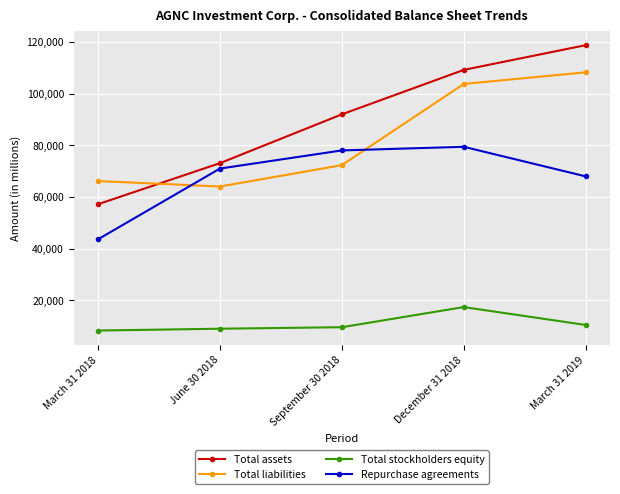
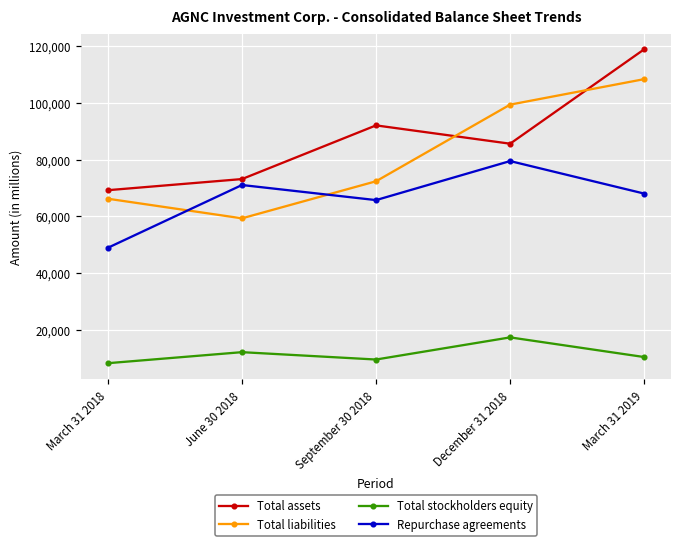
Total assets, March 31 2018: 57,000 -> 69,000
Repurchase agreements, March 31 2018: 44,000 -> 49,000
Total liabilities, June 30 2018: 64,000 -> 59,000
Total stockholders equity, June 30 2018: 9,000 -> 12,000
Repurchase agreements, September 30 2018: 78,000 -> 66,000
Total assets, December 31 2018: 109,000 -> 86,000
Total liabilities, December 31 2018: 104,000 -> 99,000
